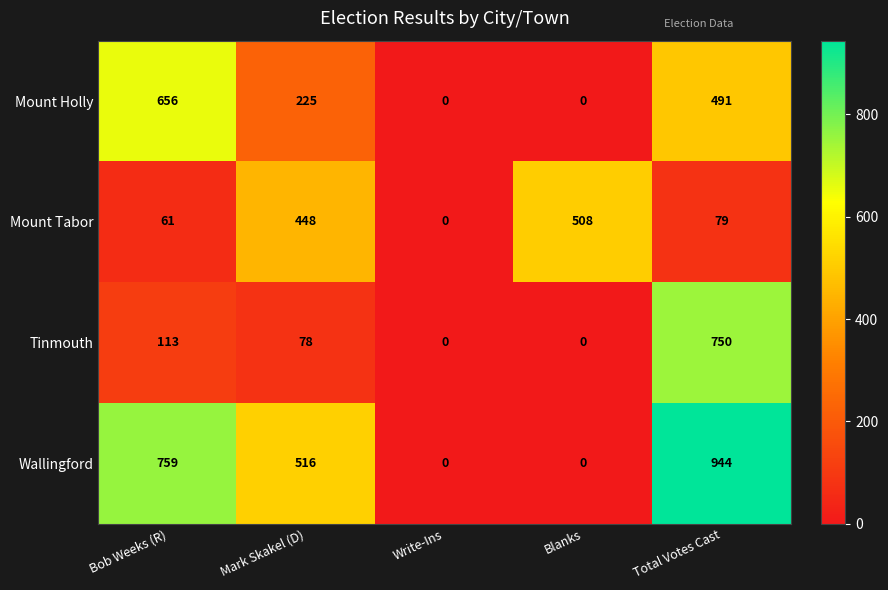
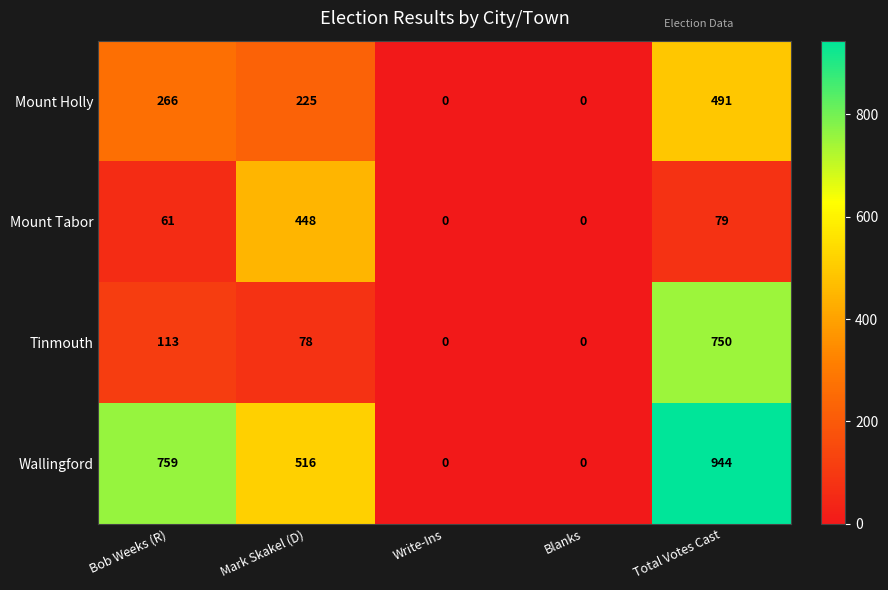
Mount Holly, Bob Weeks (R): 656 -> 266
Mount Tabor, Blanks: 508 -> 0
